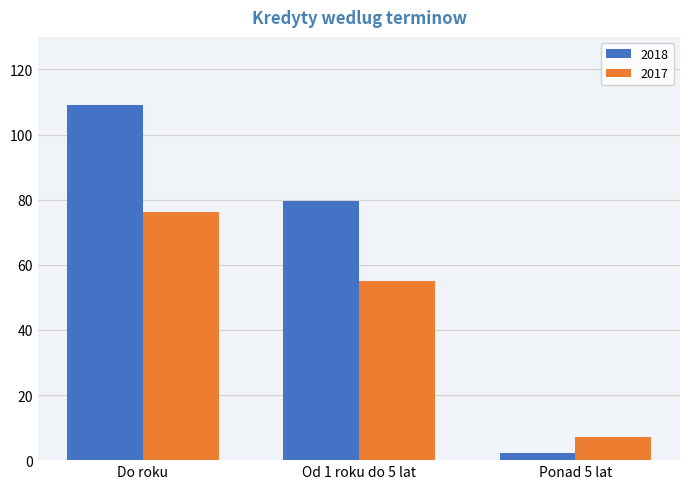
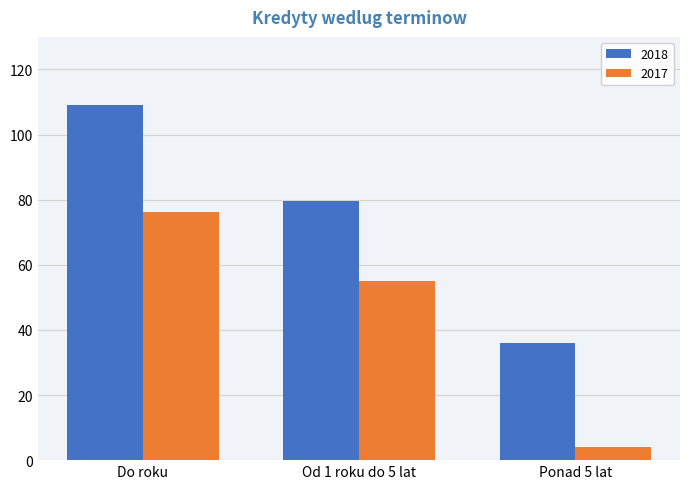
2018, Ponad 5 lat: 2 -> 36
2017, Ponad 5 lat: 7 -> 4
